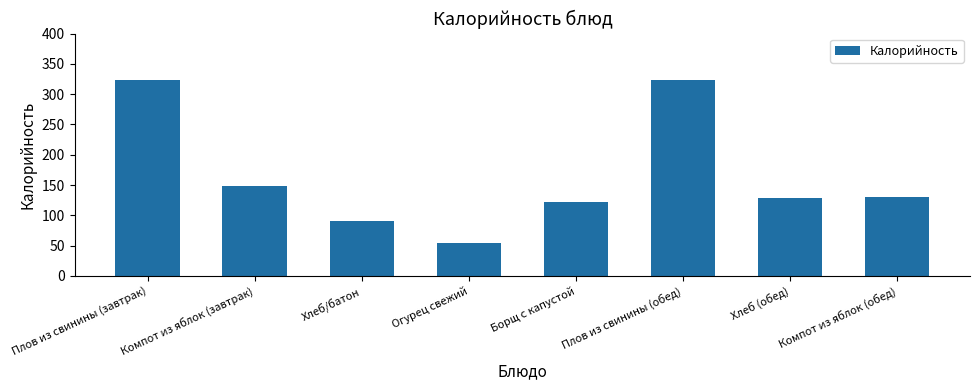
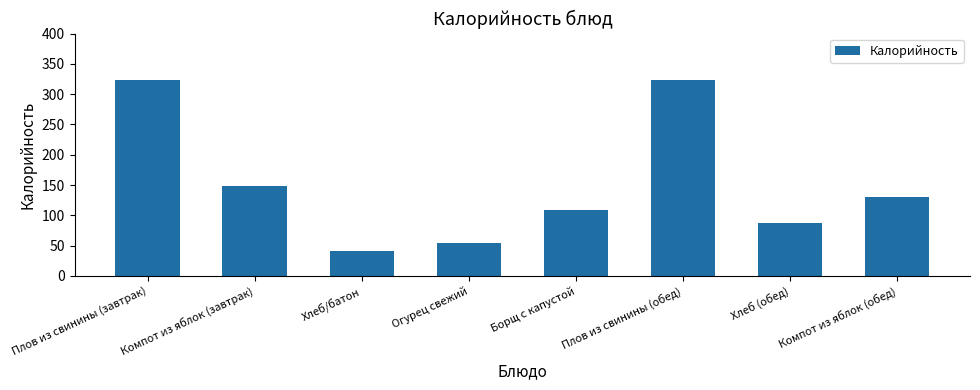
Хлеб/батон: 90 -> 40
Борщ с капустой: 120 -> 110
Хлеб (обед): 130 -> 90
